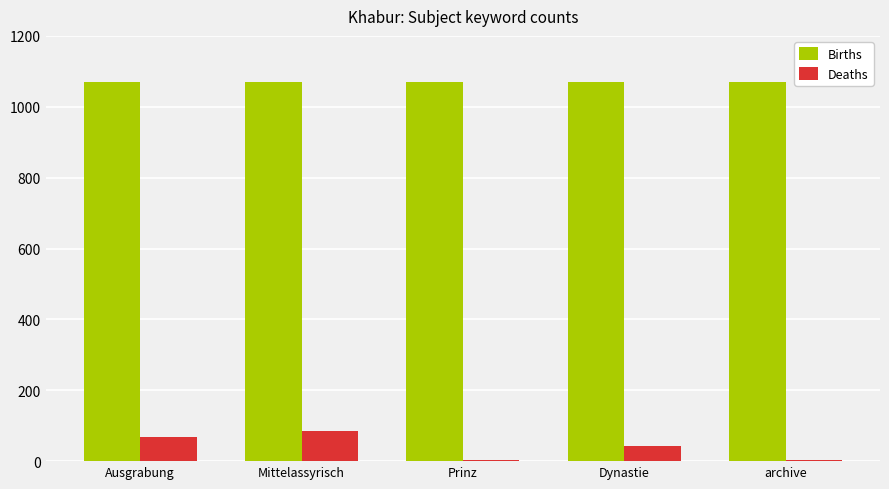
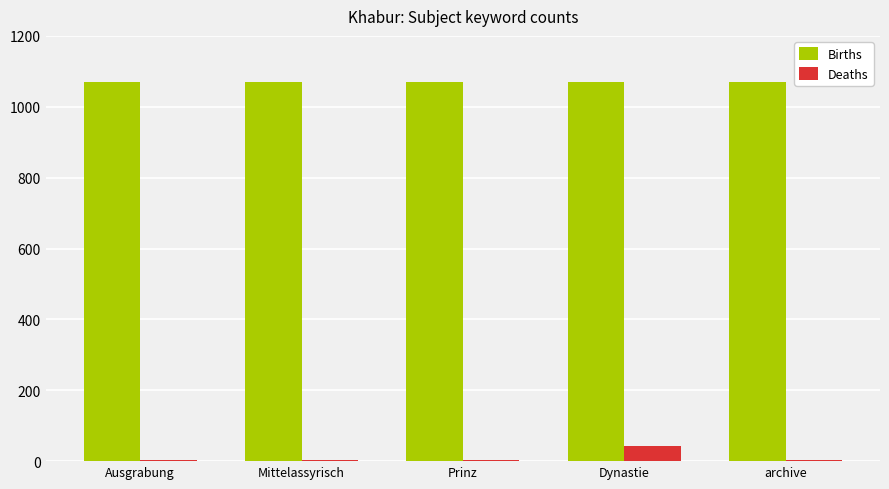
Deaths, Ausgrabung: 70 -> 0
Deaths, Mittelassyrisch: 90 -> 0
